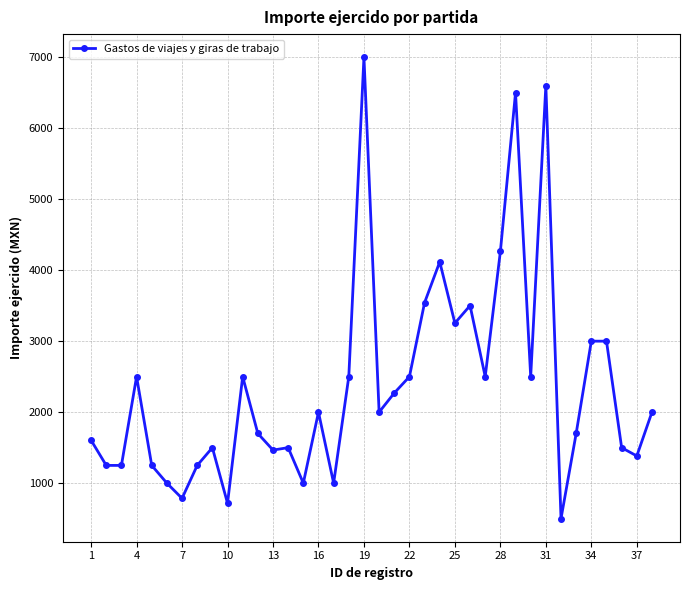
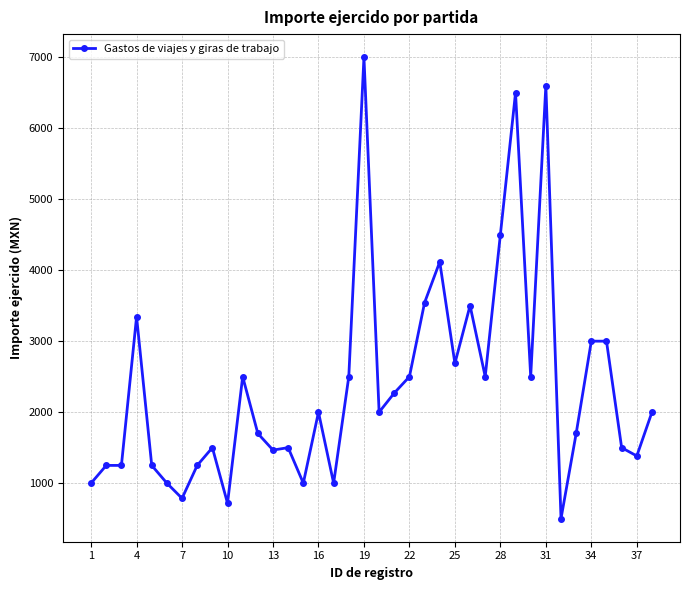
1: 1600 -> 1000
4: 2500 -> 3300
25: 3300 -> 2700
28: 4300 -> 4500
